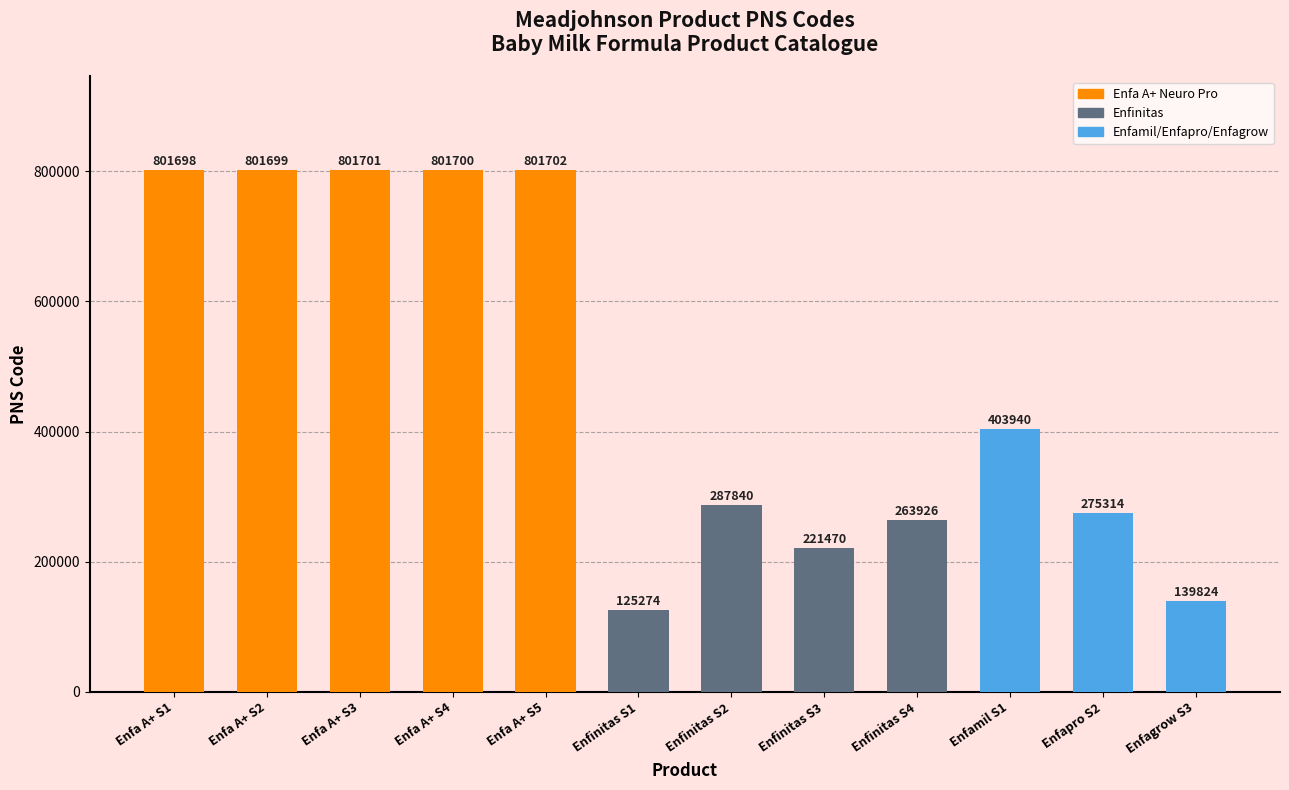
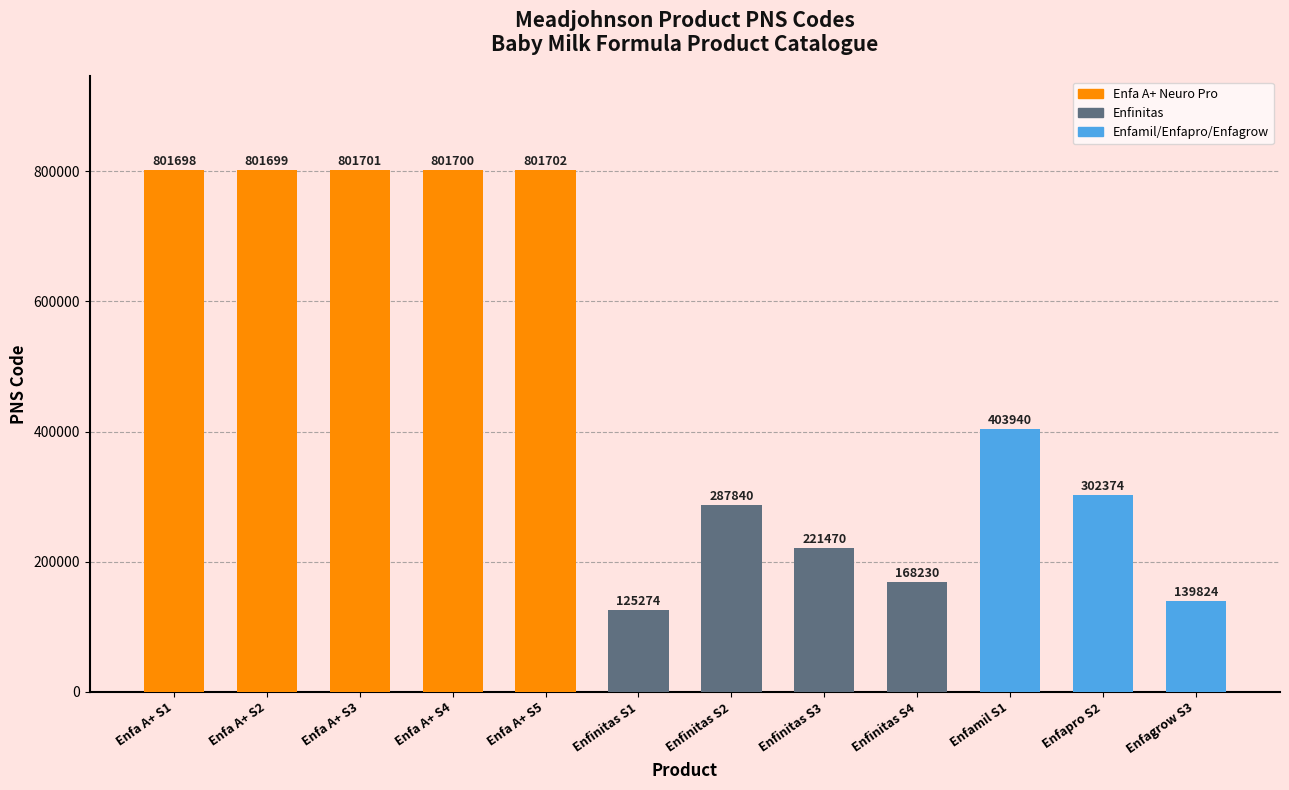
Enfinitas S4: 263926 -> 168230
Enfapro S2: 275314 -> 302374
